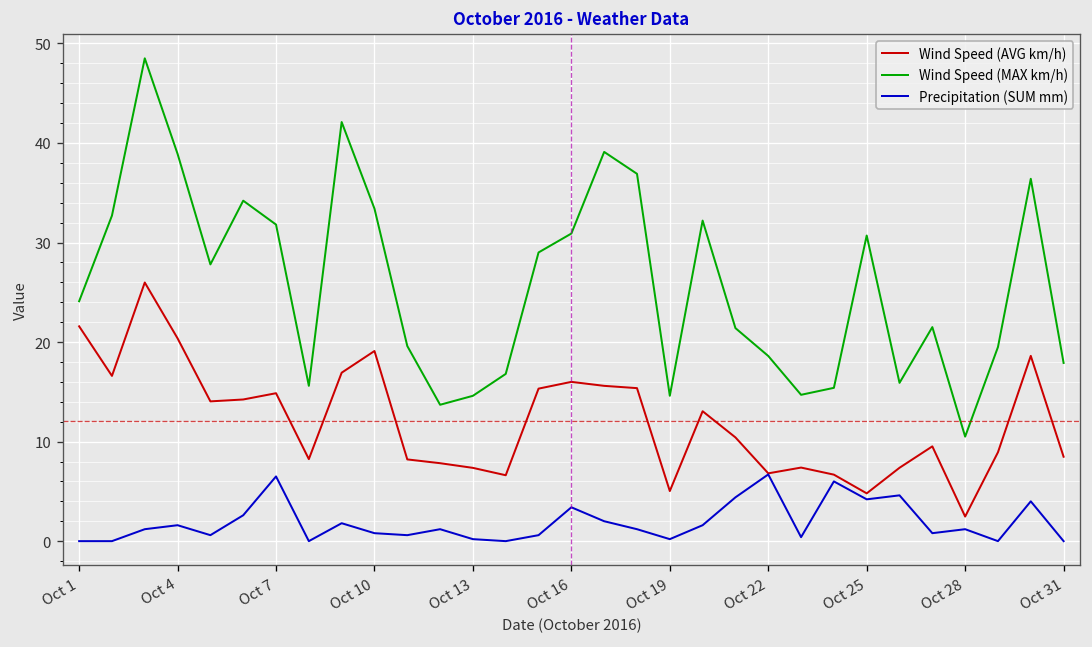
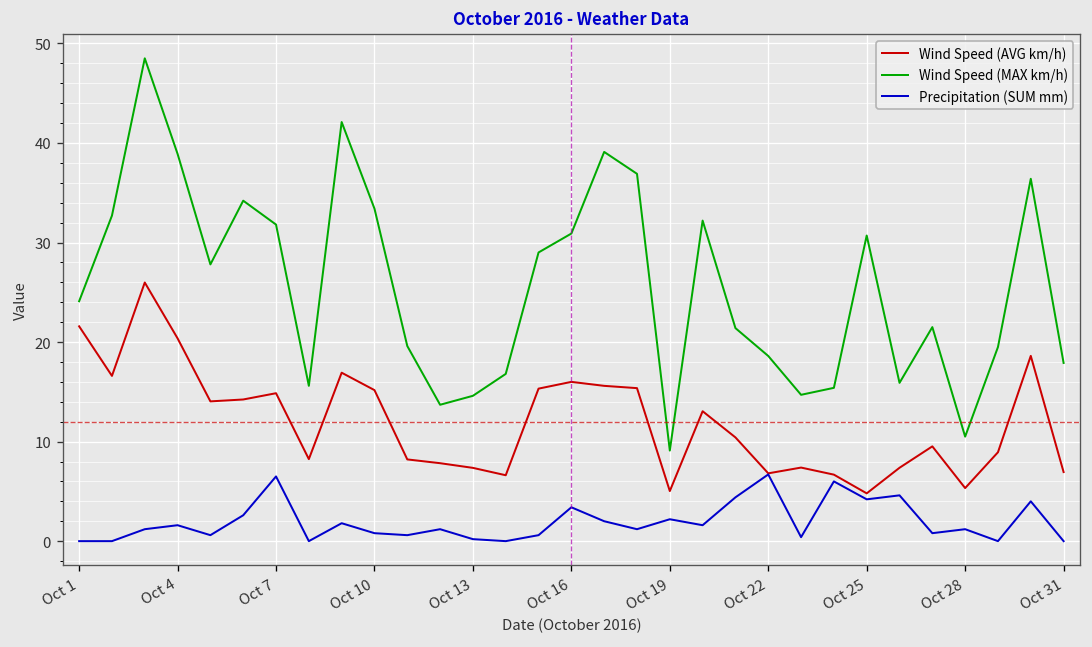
Wind Speed (AVG km/h), Oct 10: 19 -> 15
Wind Speed (MAX km/h), Oct 19: 15 -> 9
Precipitation (SUM mm), Oct 19: 0 -> 2
Wind Speed (AVG km/h), Oct 28: 2 -> 5
Wind Speed (AVG km/h), Oct 31: 8 -> 7
